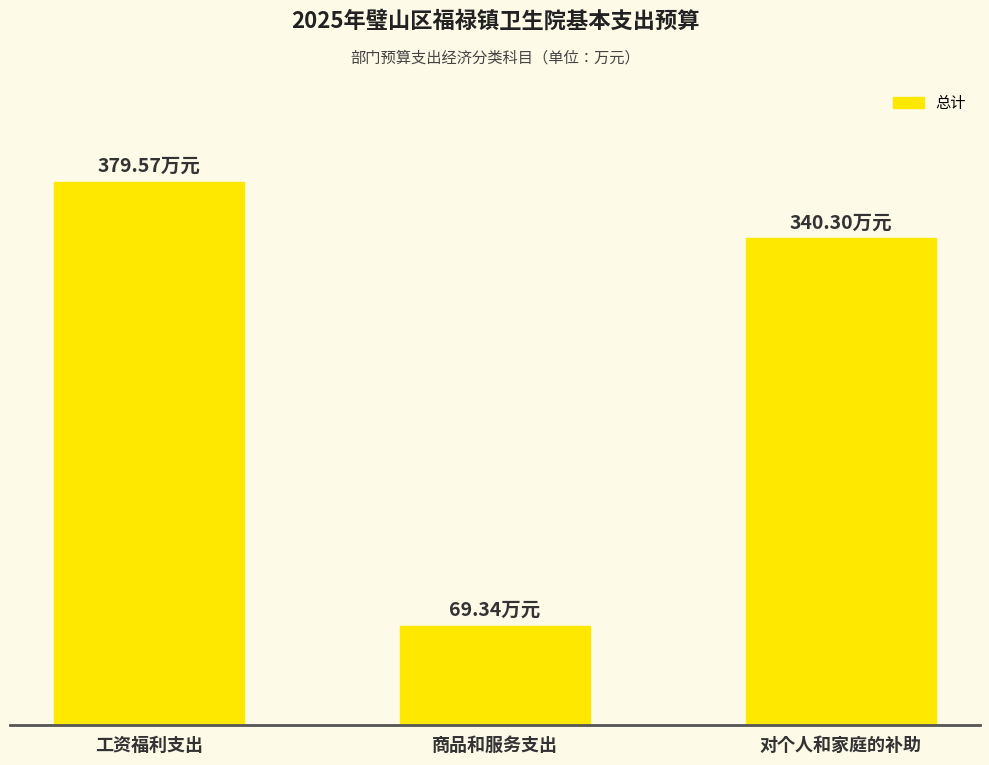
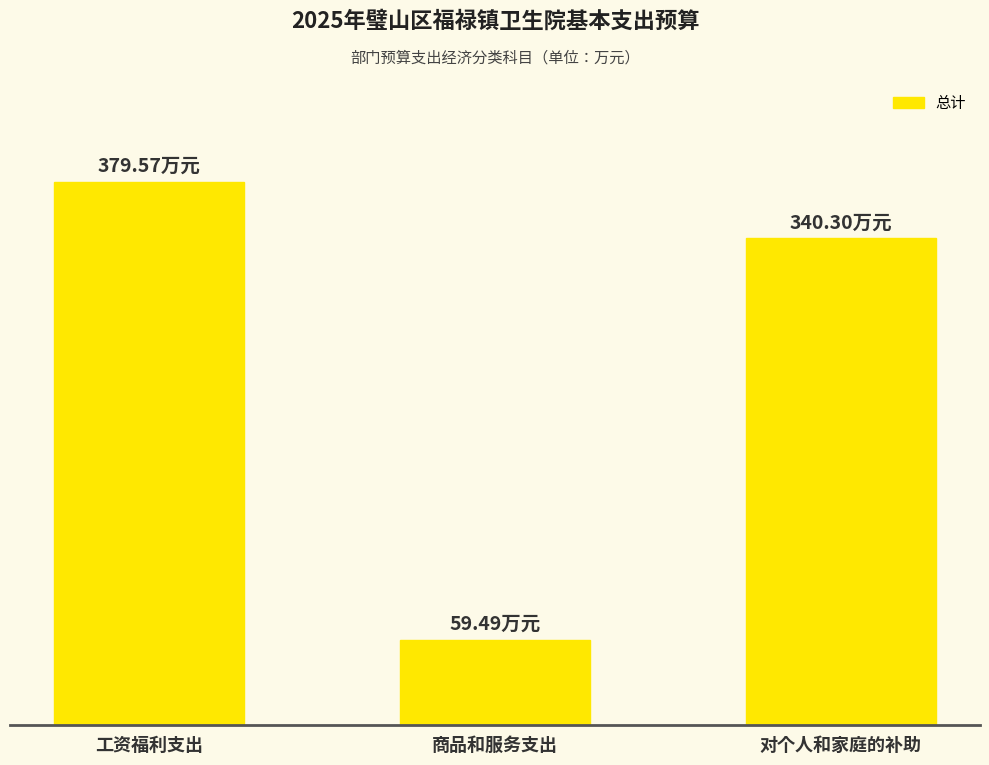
商品和服务支出: 69.34 -> 59.49
